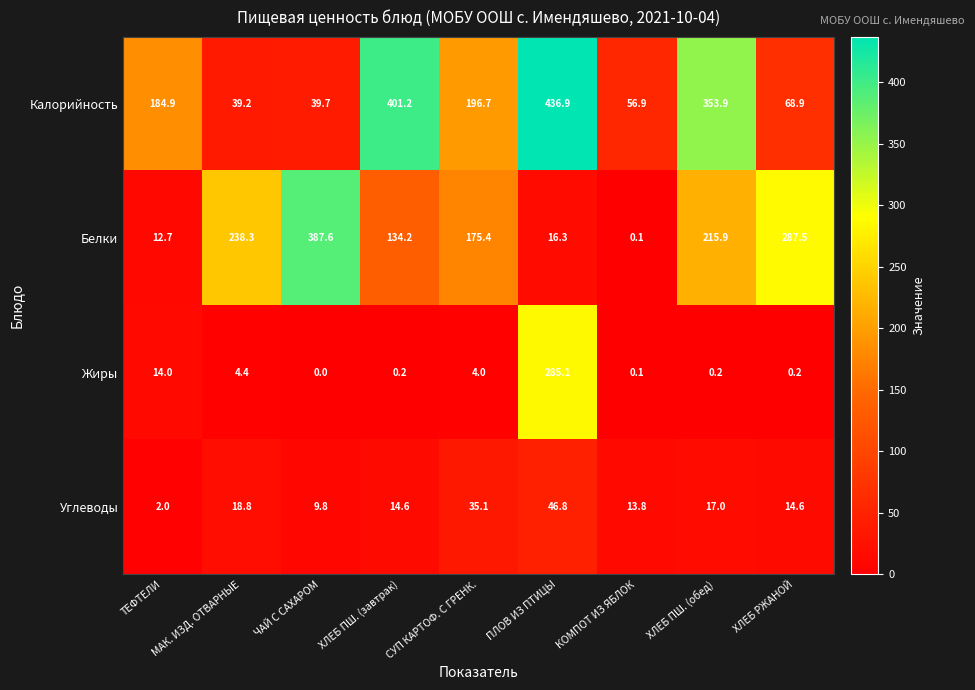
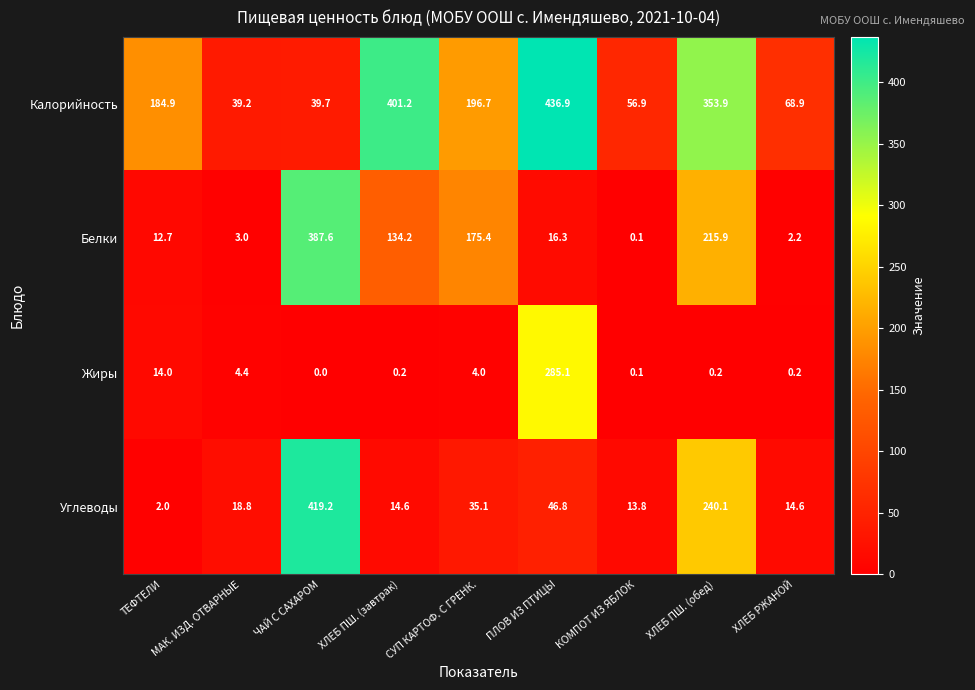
Белки, МАК. ИЗД. ОТВАРНЫЕ: 238.3 -> 3.0
Белки, ХЛЕБ РЖАНОЙ: 287.5 -> 2.2
Углеводы, ЧАЙ С САХАРОМ: 9.8 -> 419.2
Углеводы, ХЛЕБ ПШ. (обед): 17.0 -> 240.1
